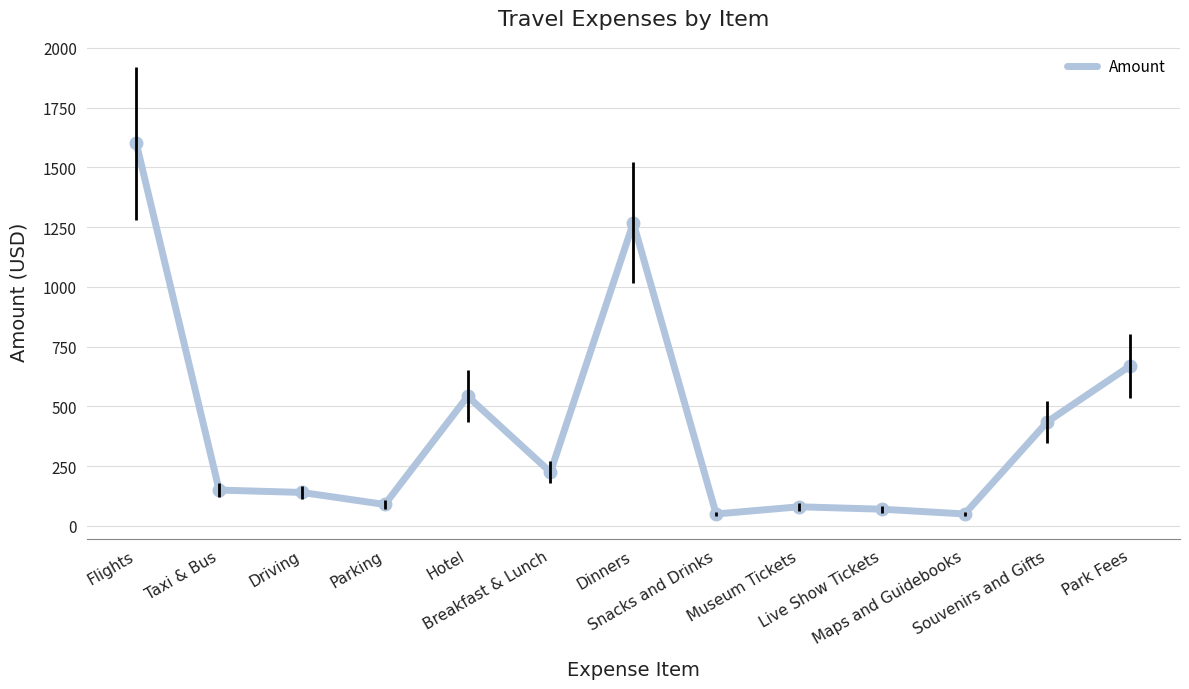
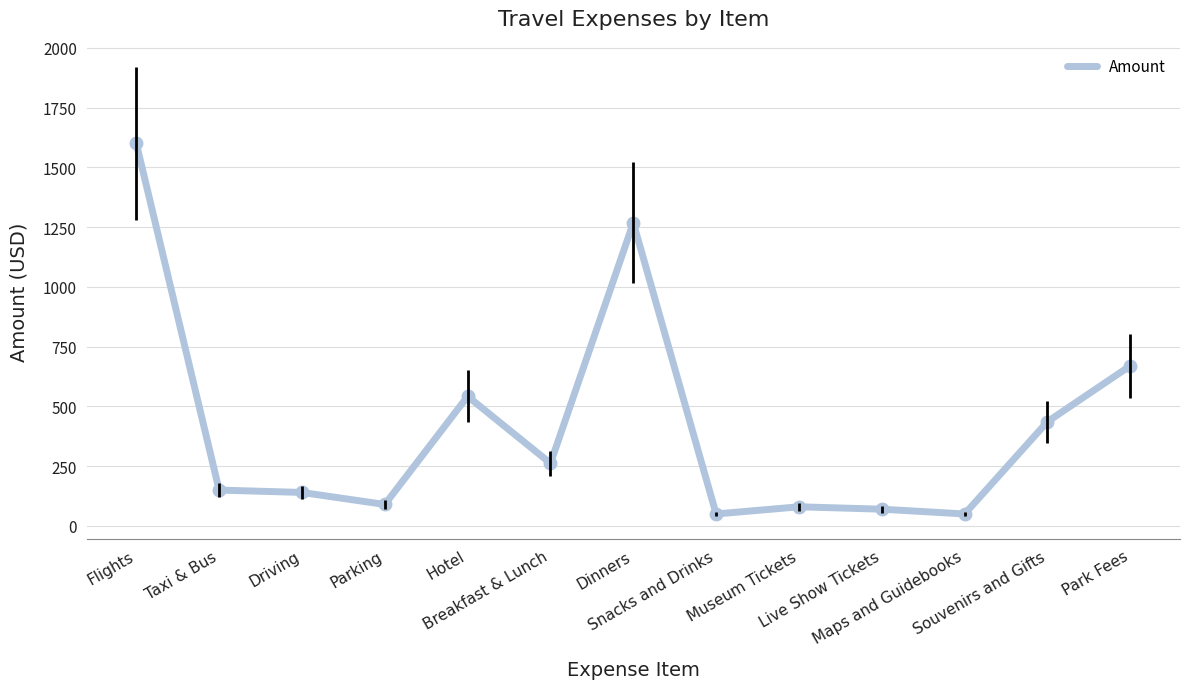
Breakfast & Lunch: 230 -> 260
